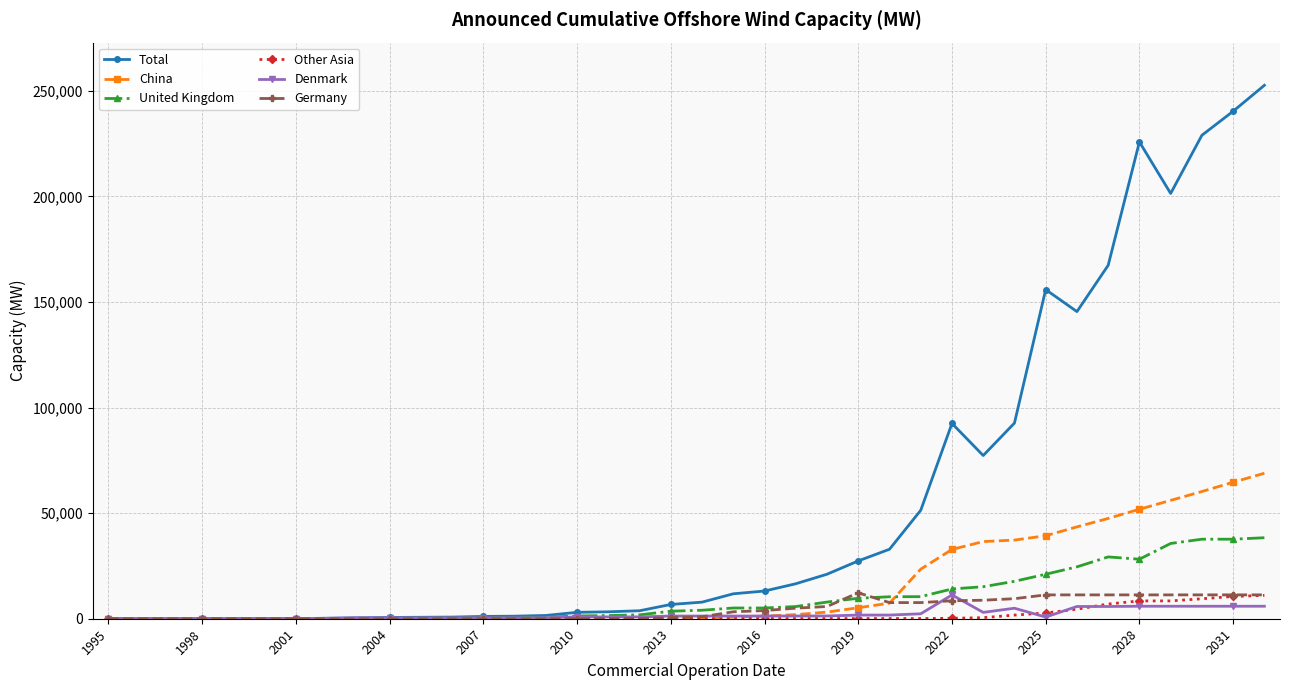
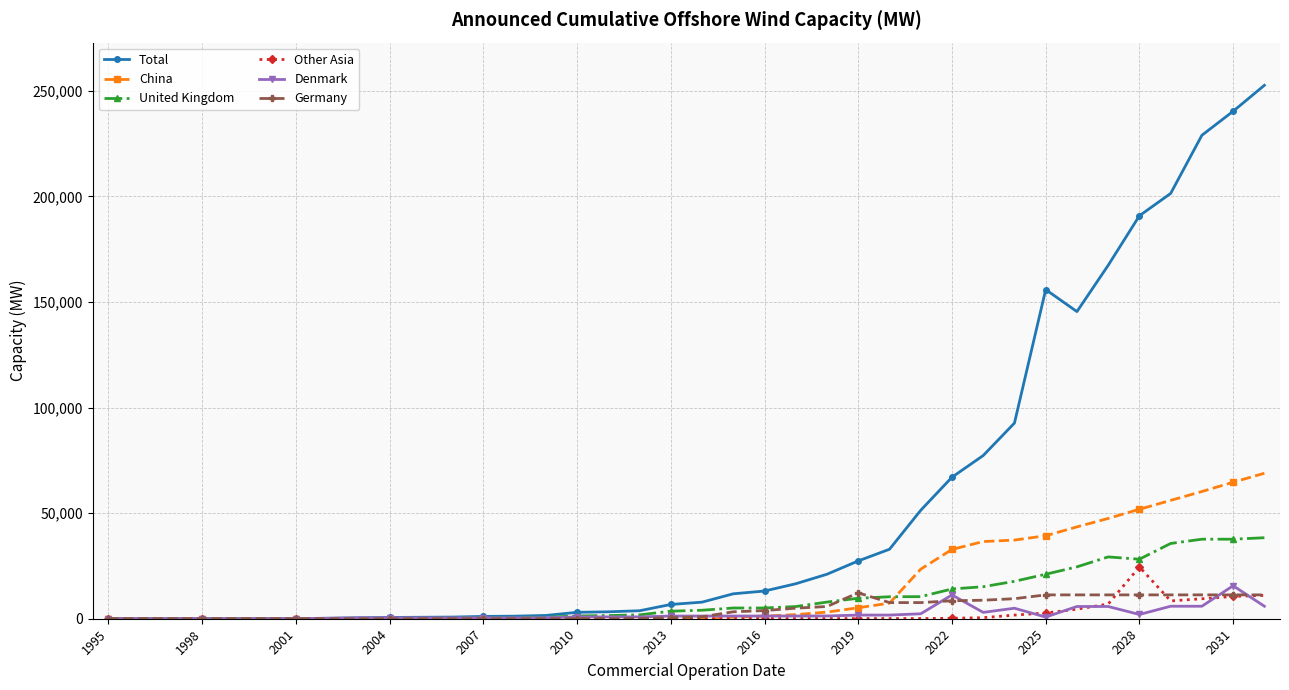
Total, 2022: 92,000 -> 67,000
Total, 2028: 226,000 -> 191,000
Other Asia, 2028: 8,000 -> 25,000
Denmark, 2028: 6,000 -> 2,000
Denmark, 2031: 6,000 -> 16,000
